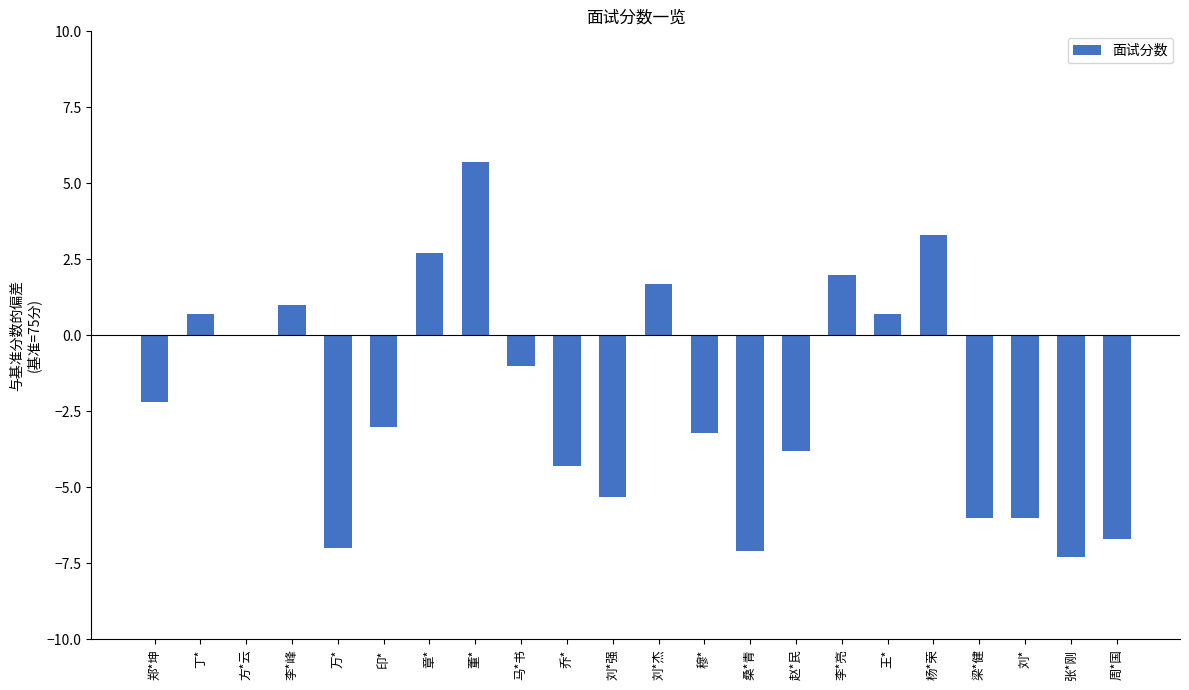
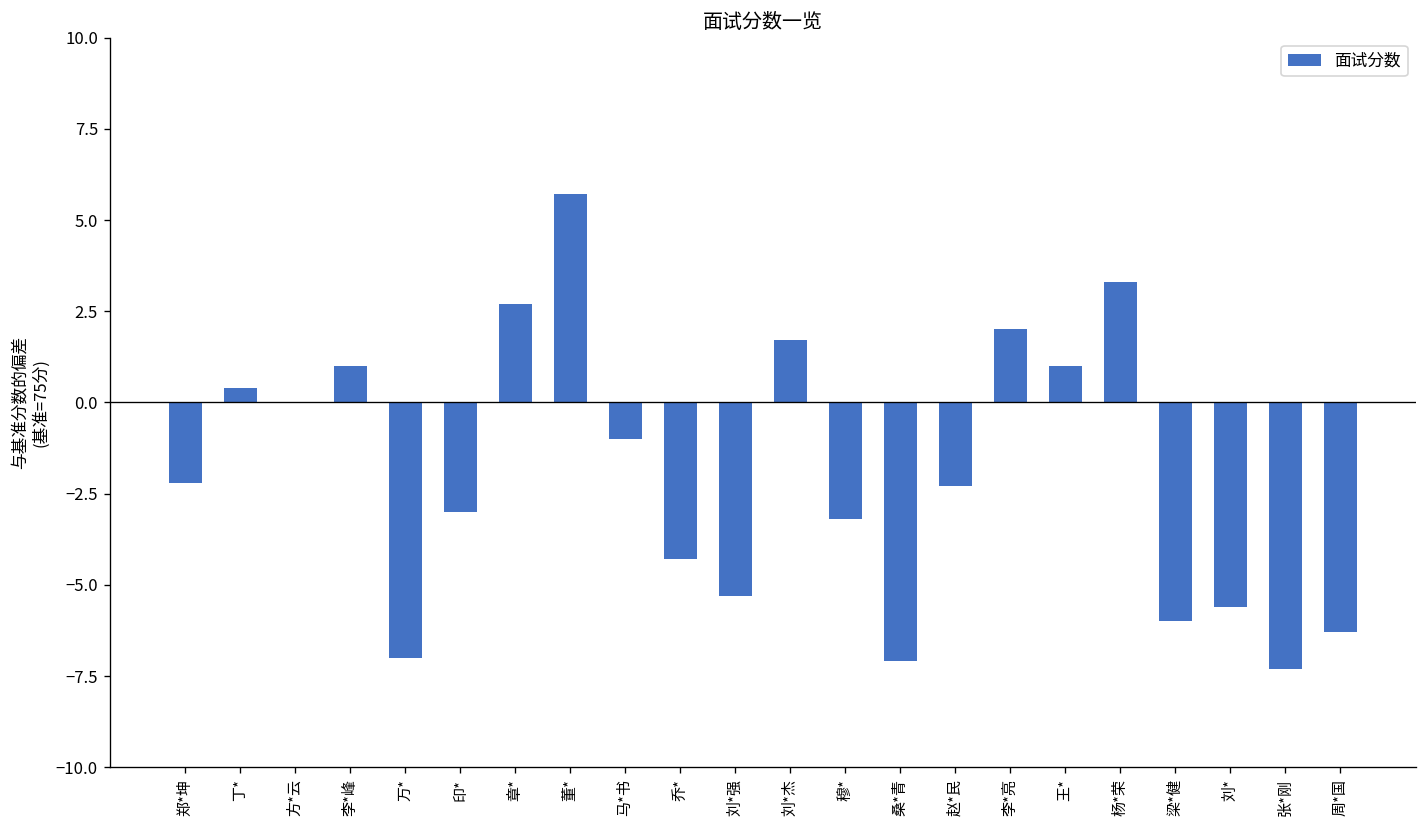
丁*: 0.7 -> 0.4
赵*民: -3.8 -> -2.3
王*: 0.7 -> 1.0
刘*: -6.0 -> -5.6
周*国: -6.7 -> -6.3
